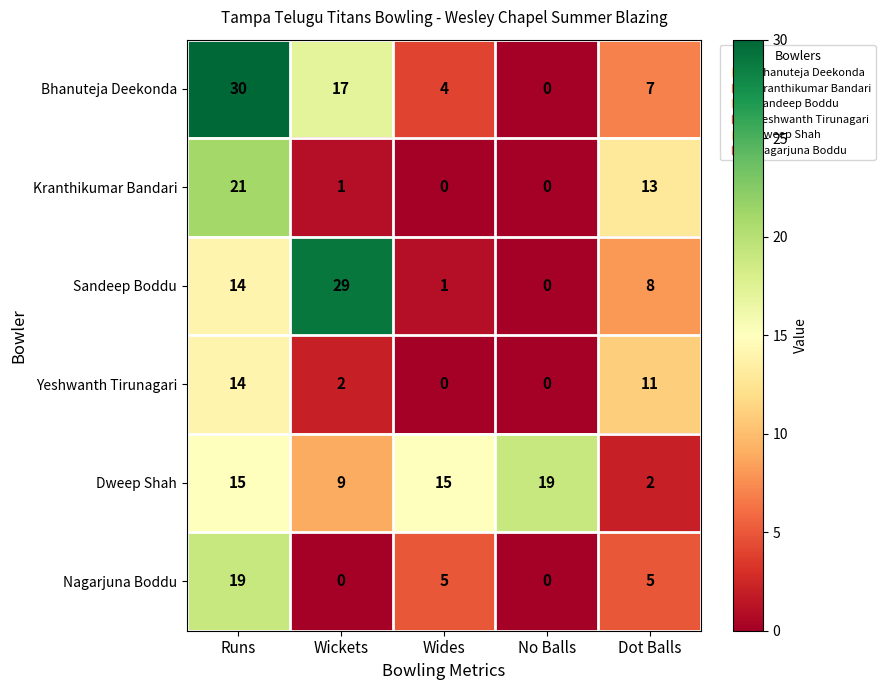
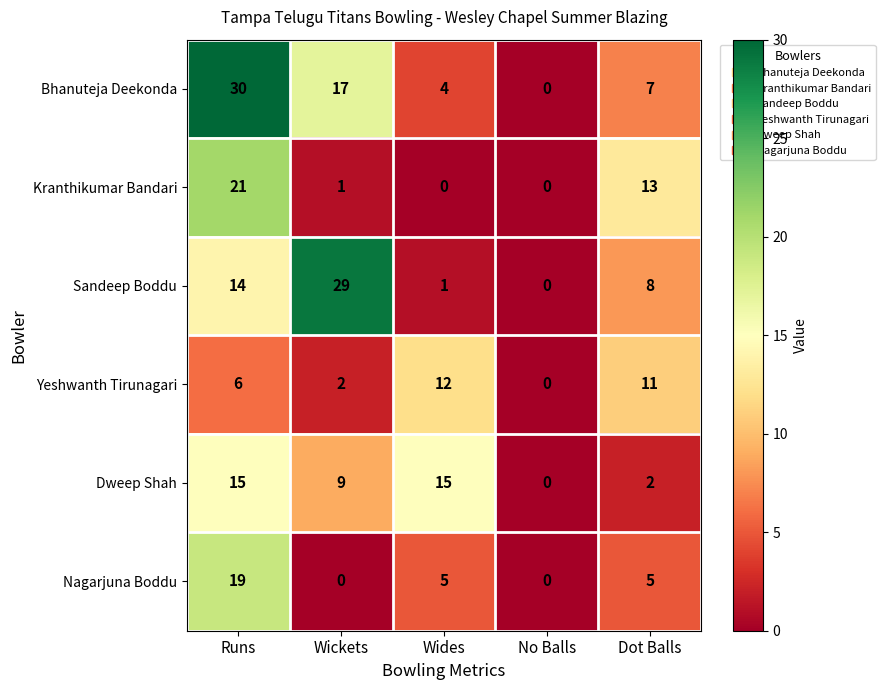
Yeshwanth Tirunagari, Runs: 14 -> 6
Yeshwanth Tirunagari, Wides: 0 -> 12
Dweep Shah, No Balls: 19 -> 0
